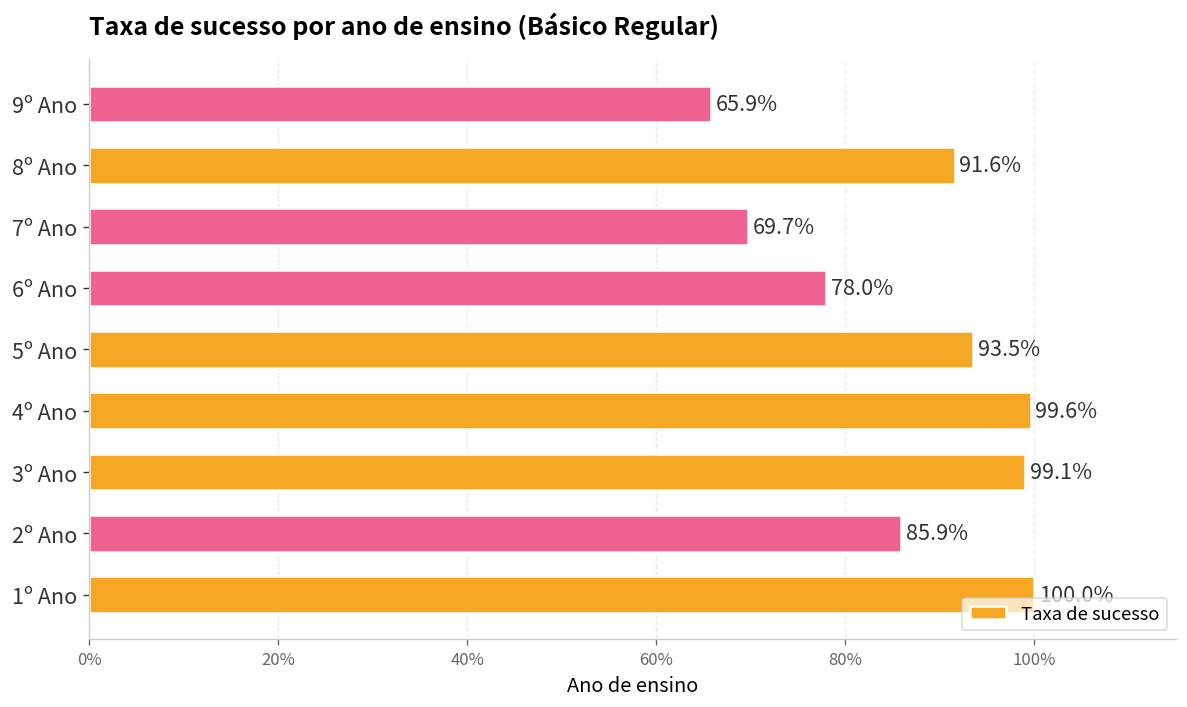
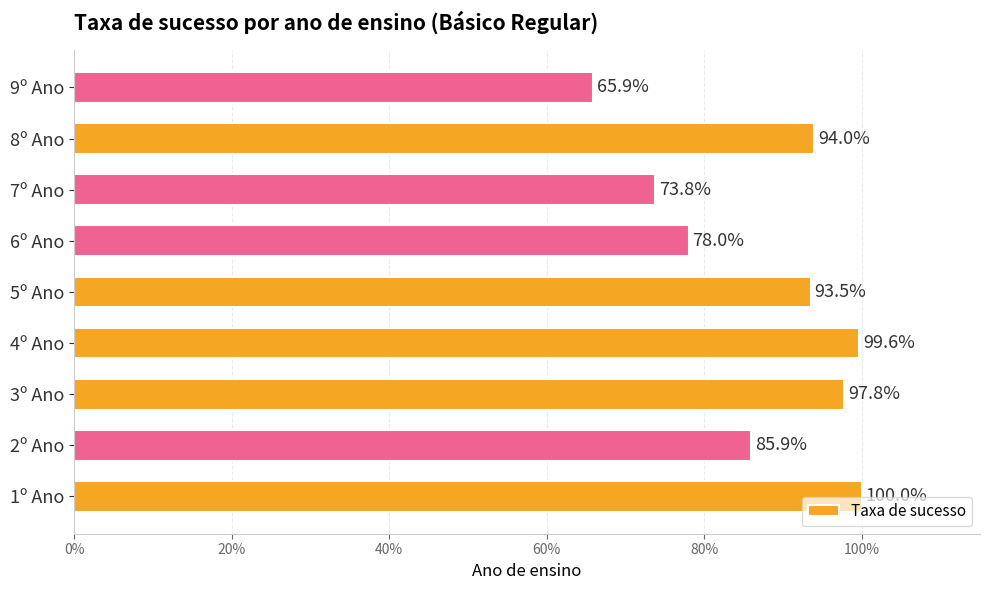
8º Ano: 91.6% -> 94.0%
7º Ano: 69.7% -> 73.8%
3º Ano: 99.1% -> 97.8%
